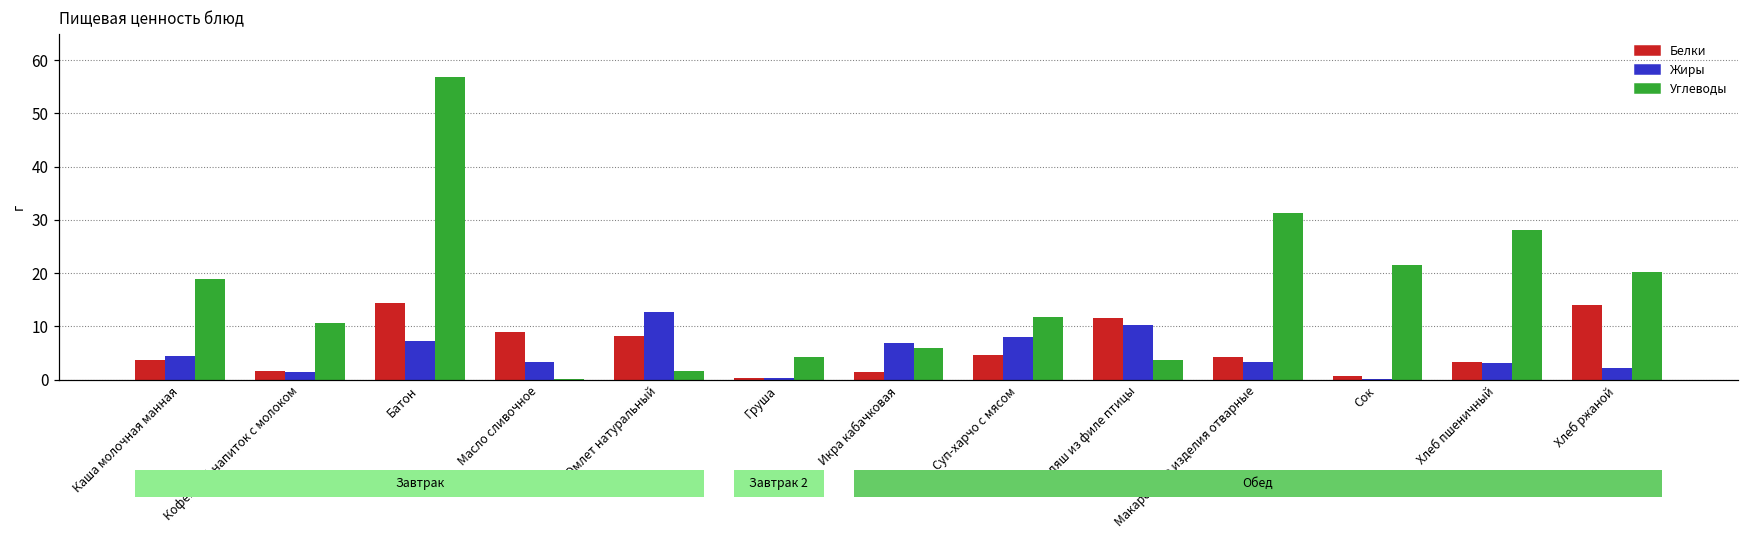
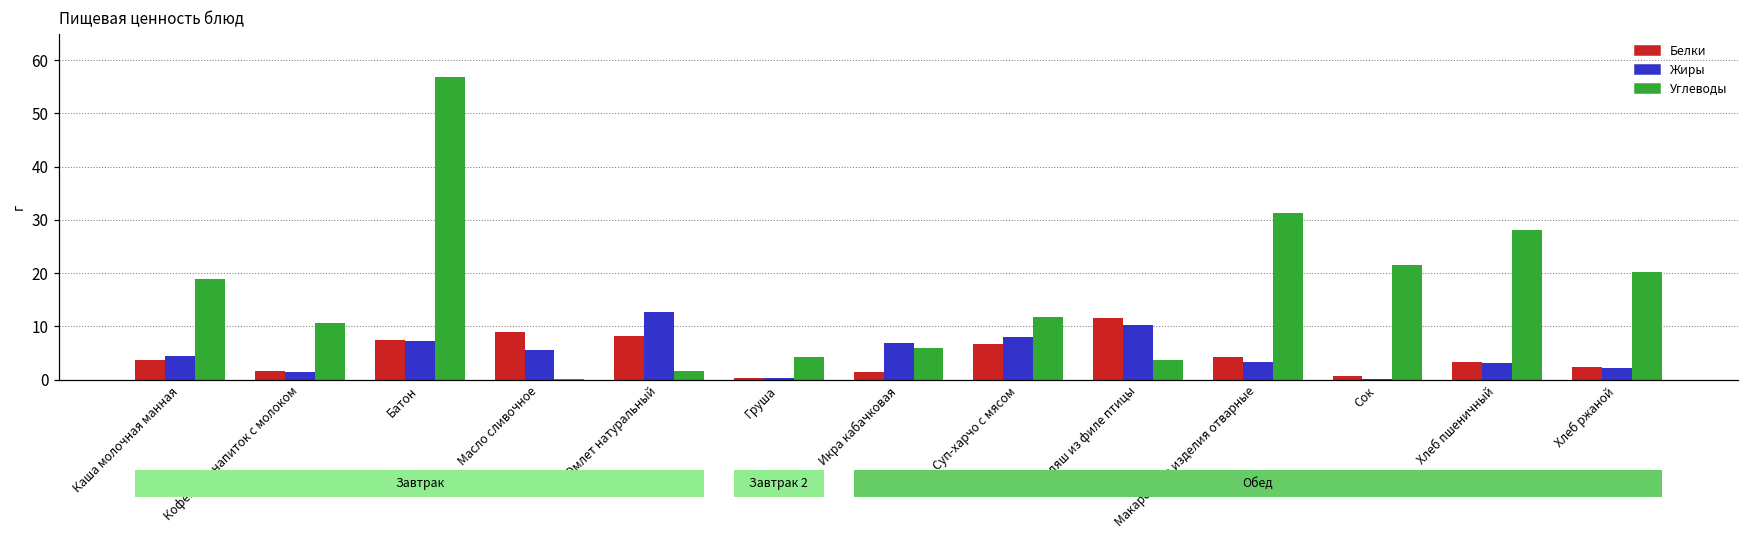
Белки, Батон: 14 -> 7
Жиры, Масло сливочное: 3 -> 6
Белки, Суп-харчо с мясом: 5 -> 7
Белки, Хлеб ржаной: 14 -> 2
